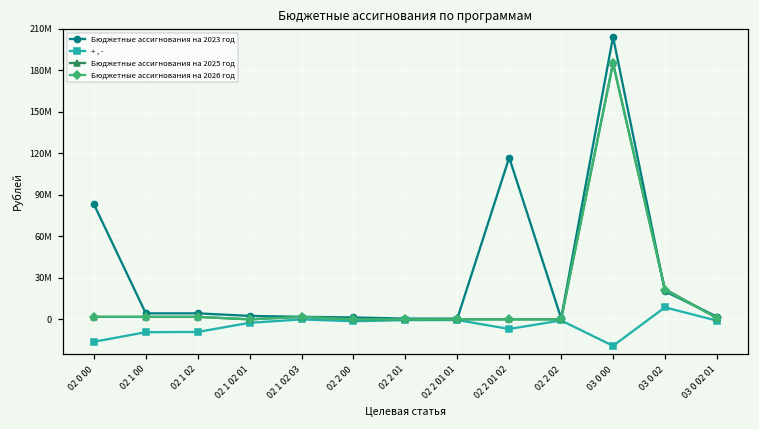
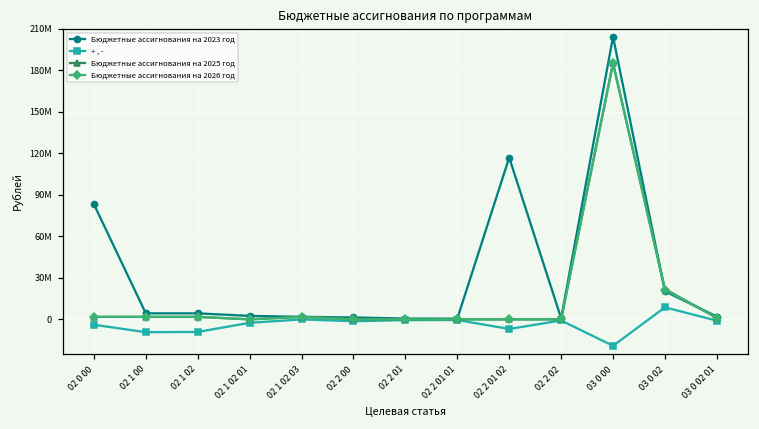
+ , -, 02 0 00: -16000000 -> -4000000
